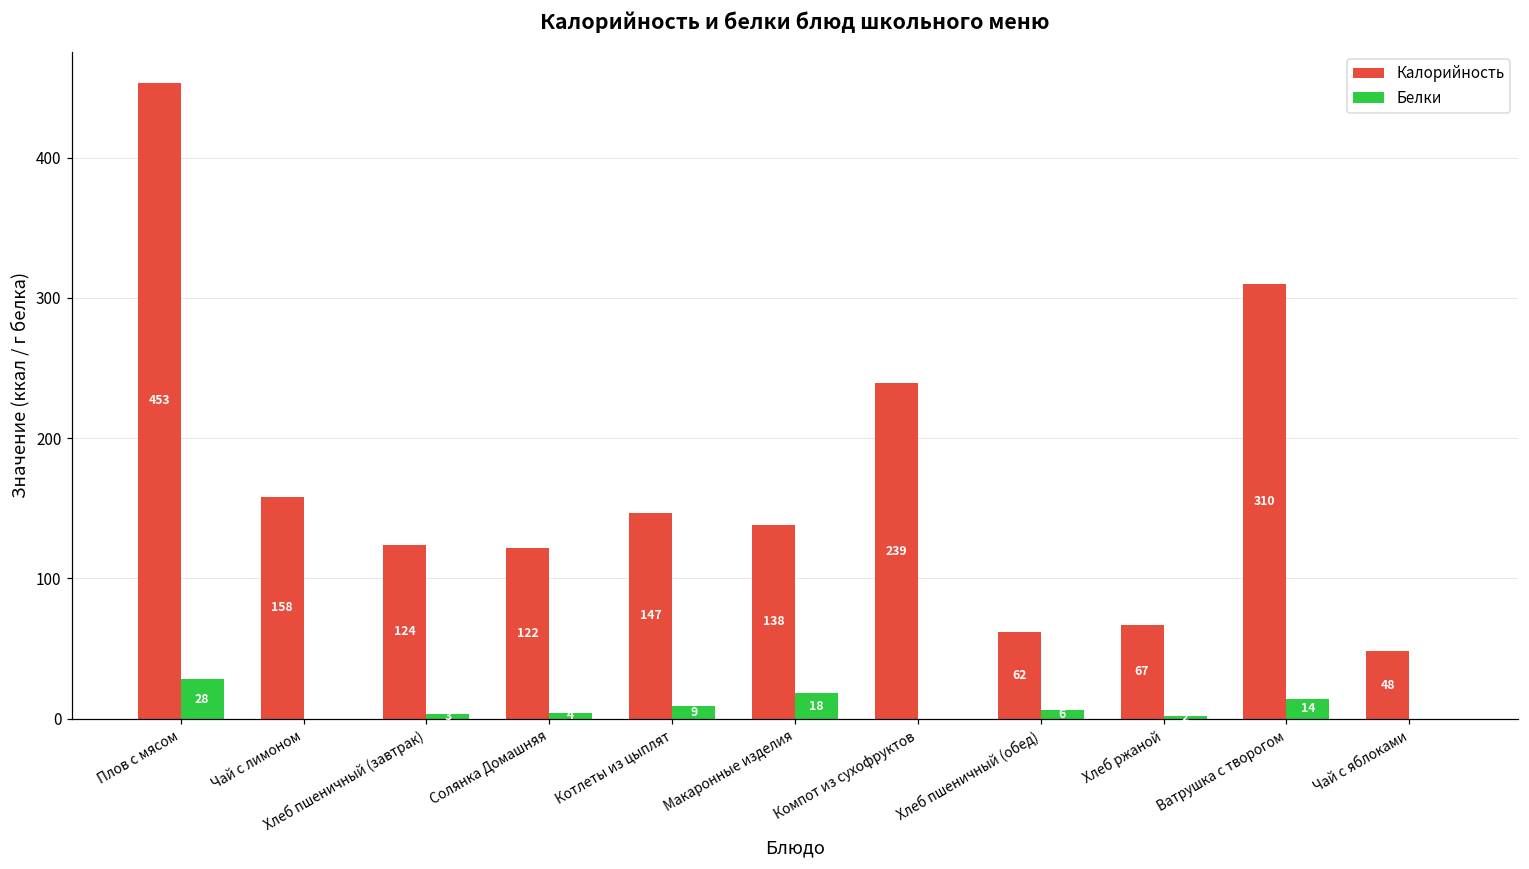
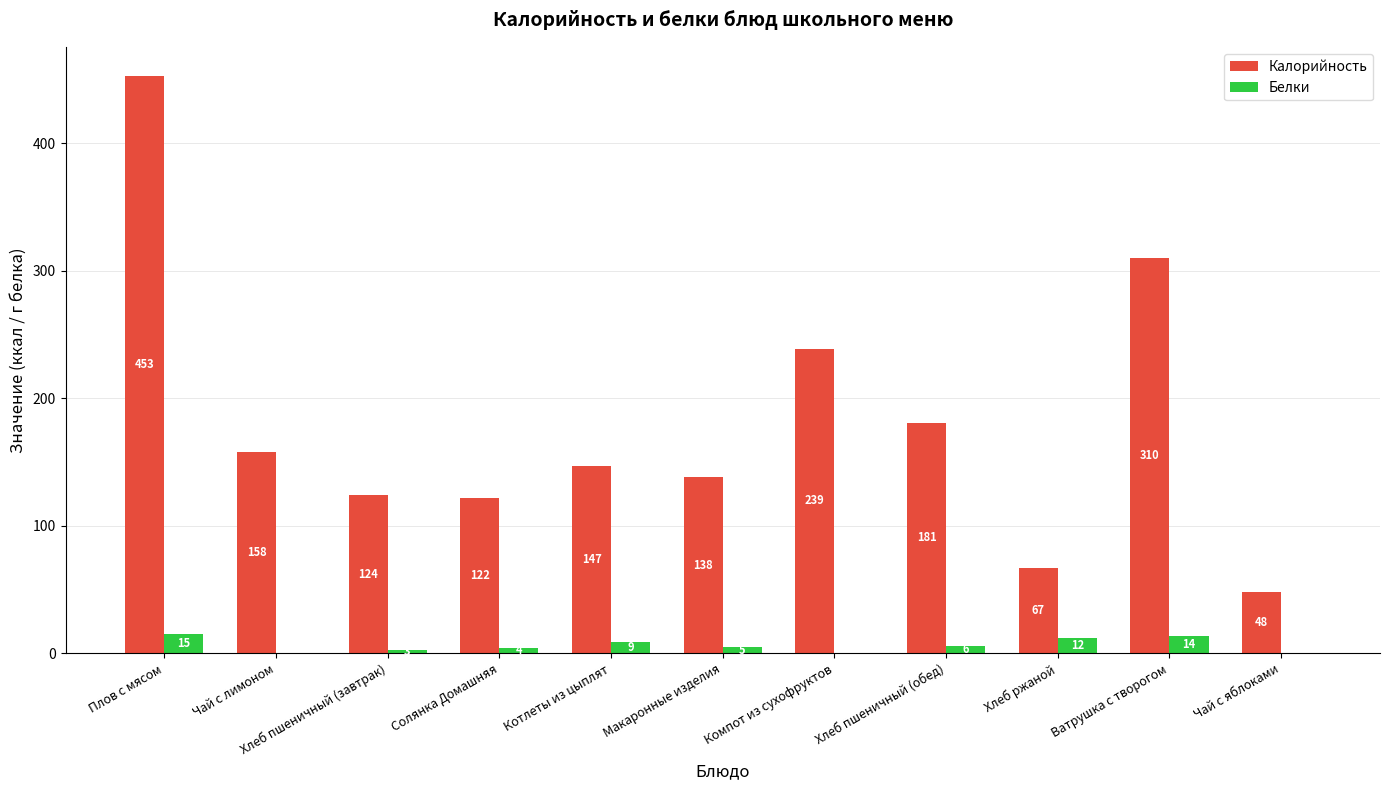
Белки, Плов с мясом: 28 -> 15
Белки, Макаронные изделия: 18 -> 5
Калорийность, Хлеб пшеничный (обед): 62 -> 181
Белки, Хлеб ржаной: 2 -> 12
